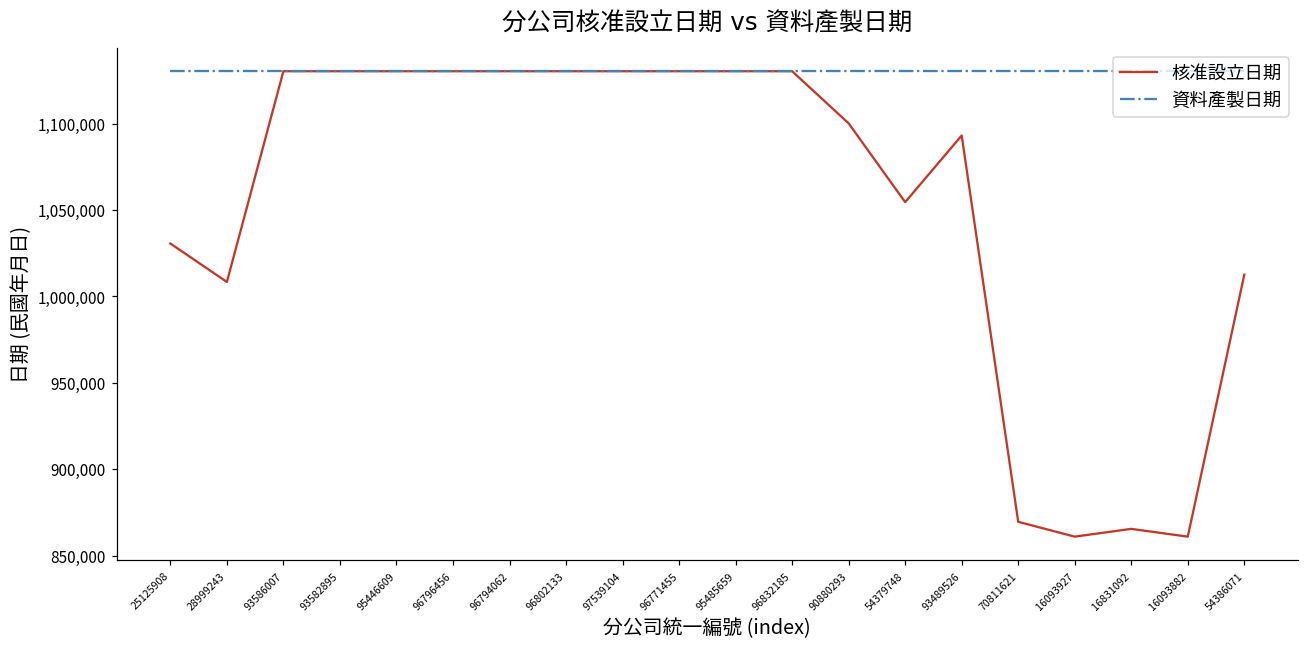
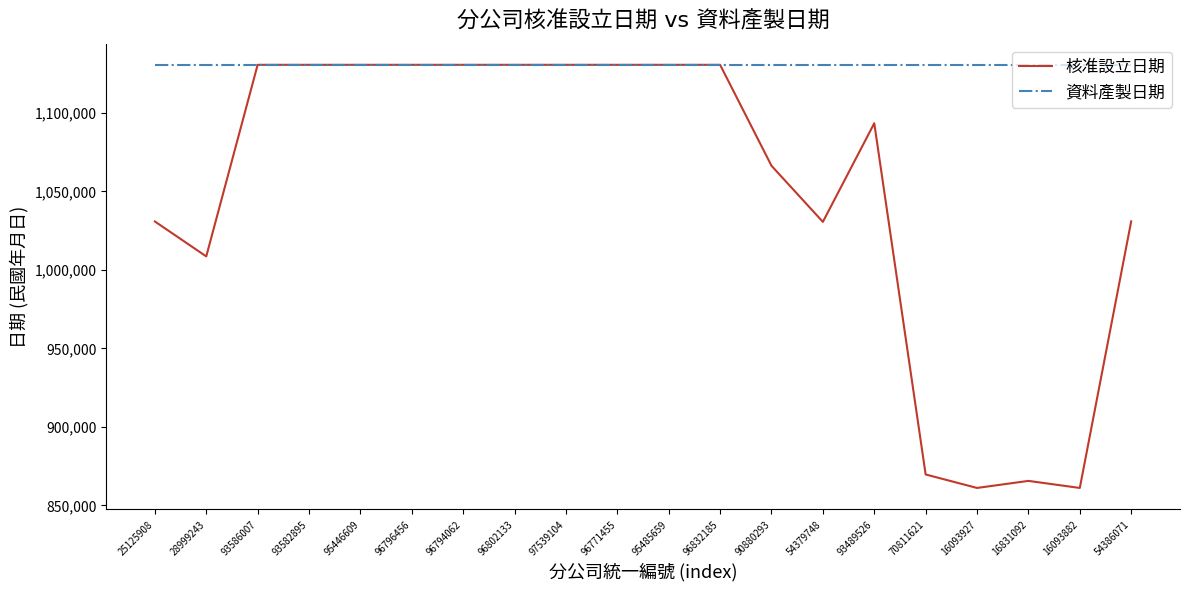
核准設立日期, 90880293: 1,100,000 -> 1,066,000
核准設立日期, 54379748: 1,055,000 -> 1,030,000
核准設立日期, 54386071: 1,013,000 -> 1,031,000
